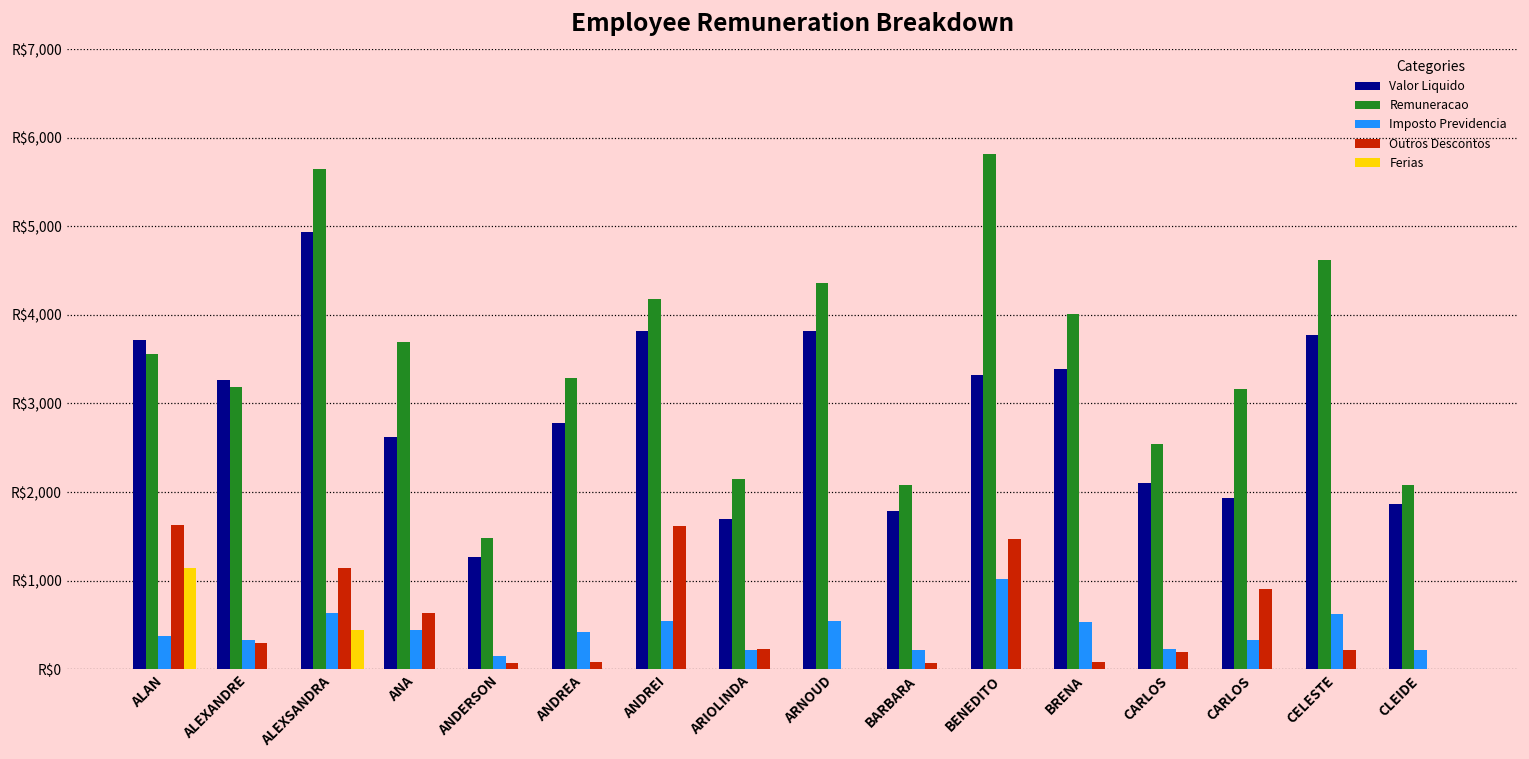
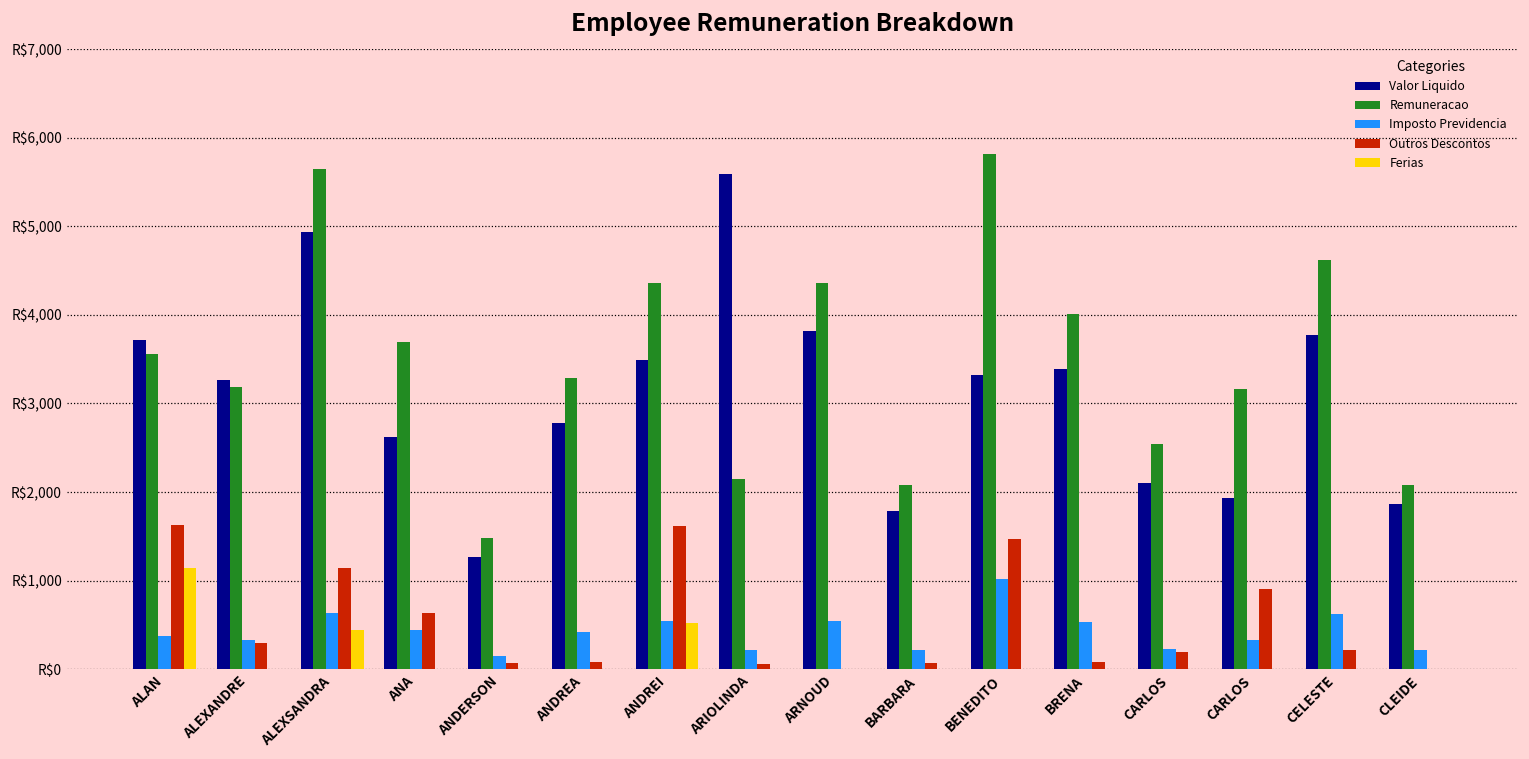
Valor Liquido, ANDREI: R$3,800 -> R$3,500
Remuneracao, ANDREI: R$4,200 -> R$4,400
Ferias, ANDREI: R$0 -> R$500
Valor Liquido, ARIOLINDA: R$1,700 -> R$5,600
Outros Descontos, ARIOLINDA: R$200 -> R$100
